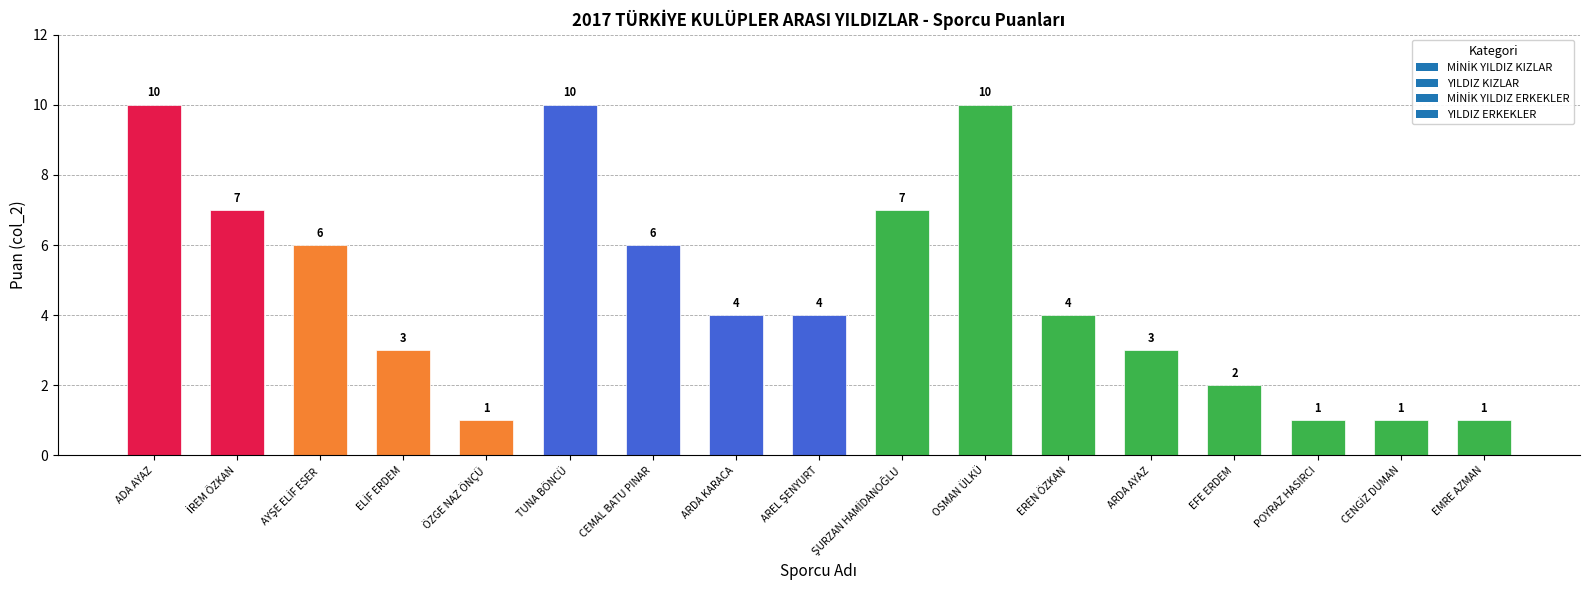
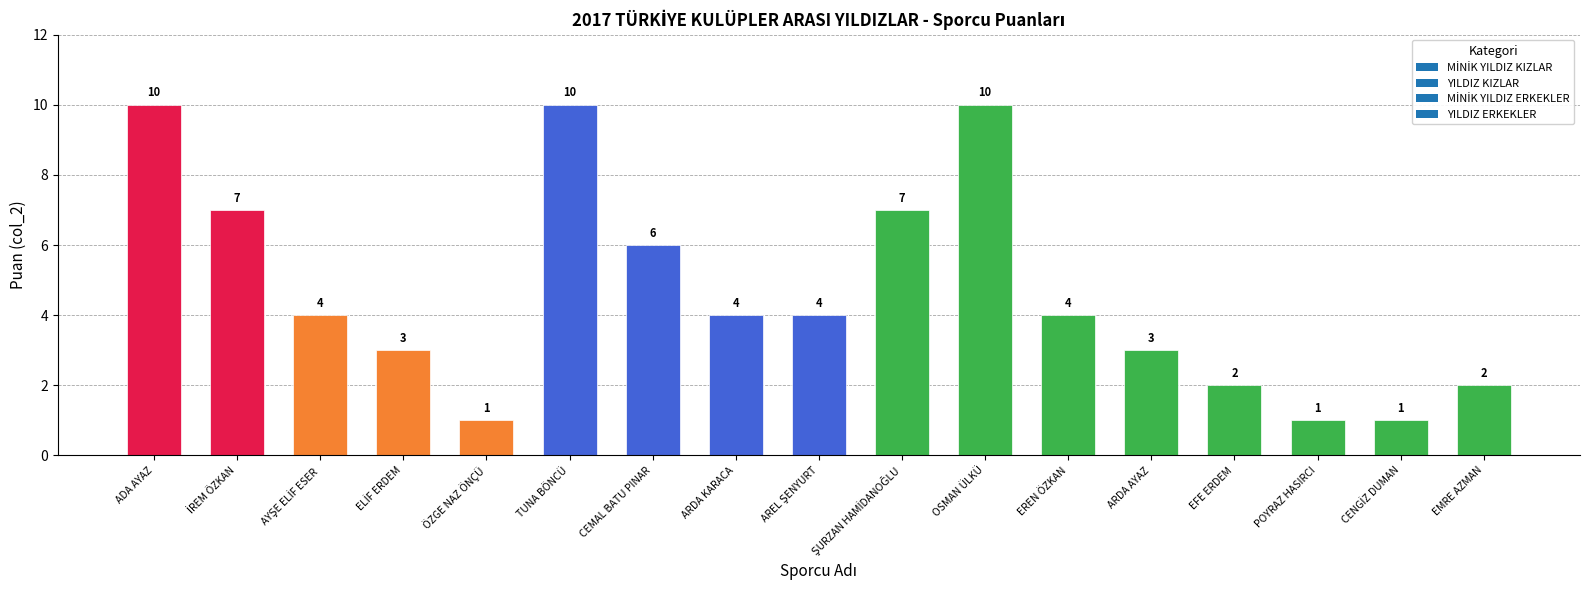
AYŞE ELİF ESER: 6 -> 4
EMRE AZMAN: 1 -> 2
